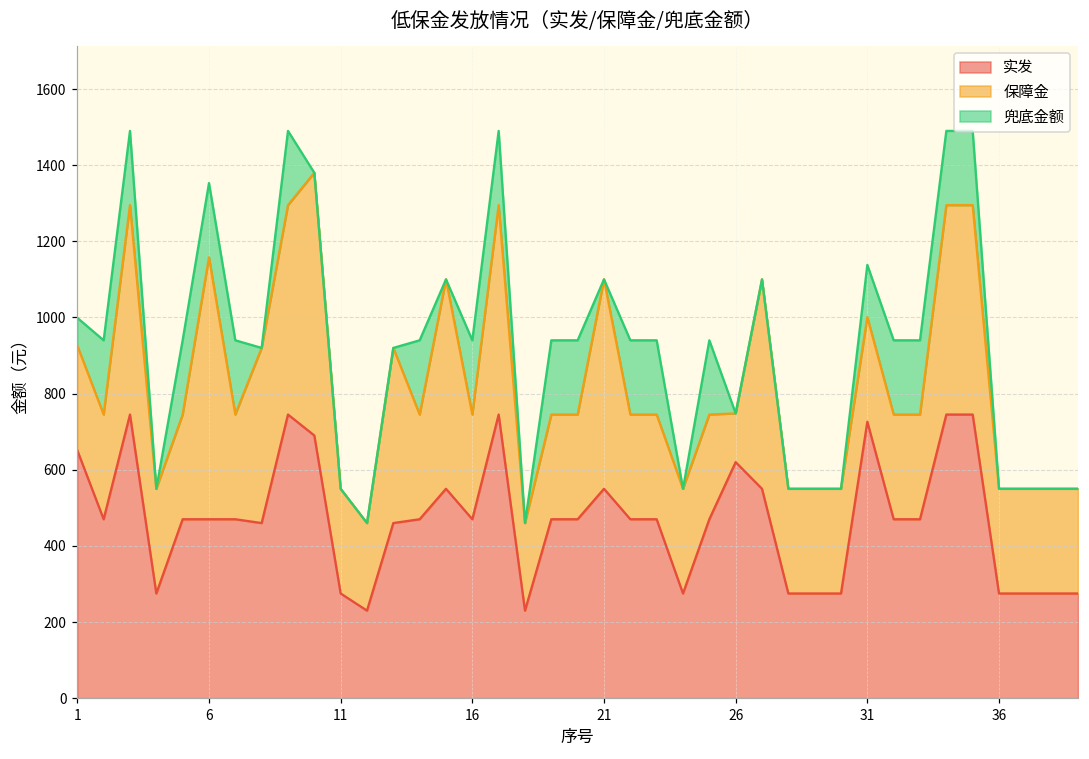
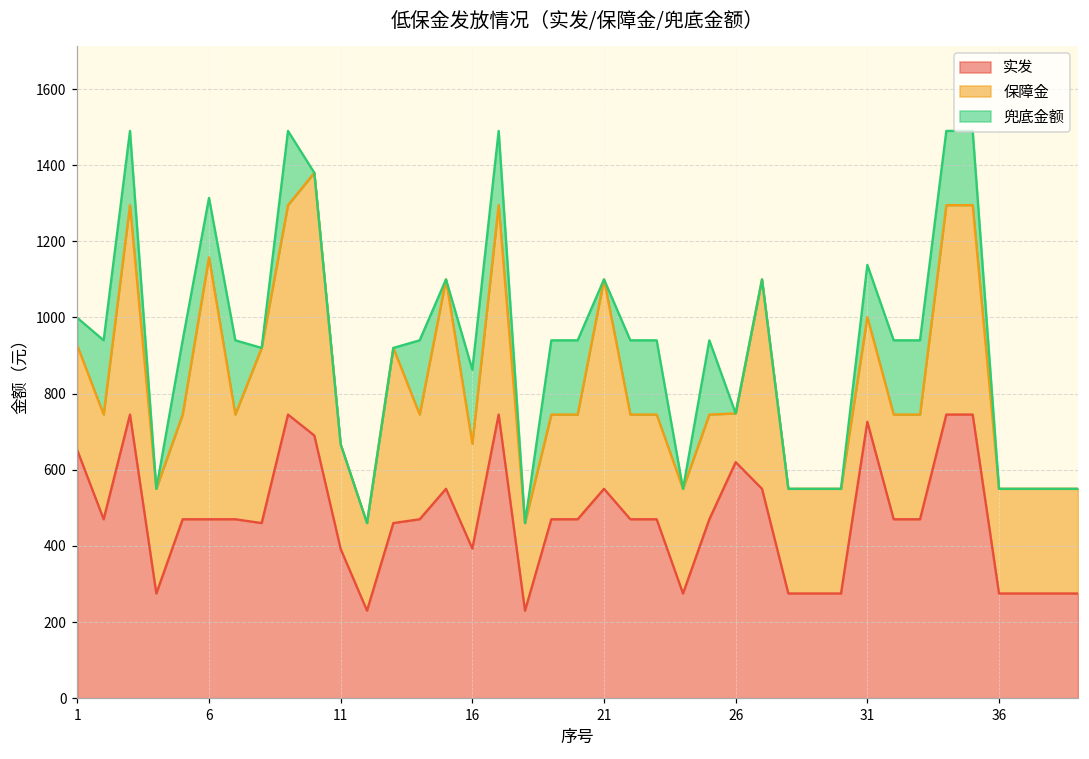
兜底金额, 6: 200 -> 160
实发, 11: 280 -> 390
实发, 16: 470 -> 390
